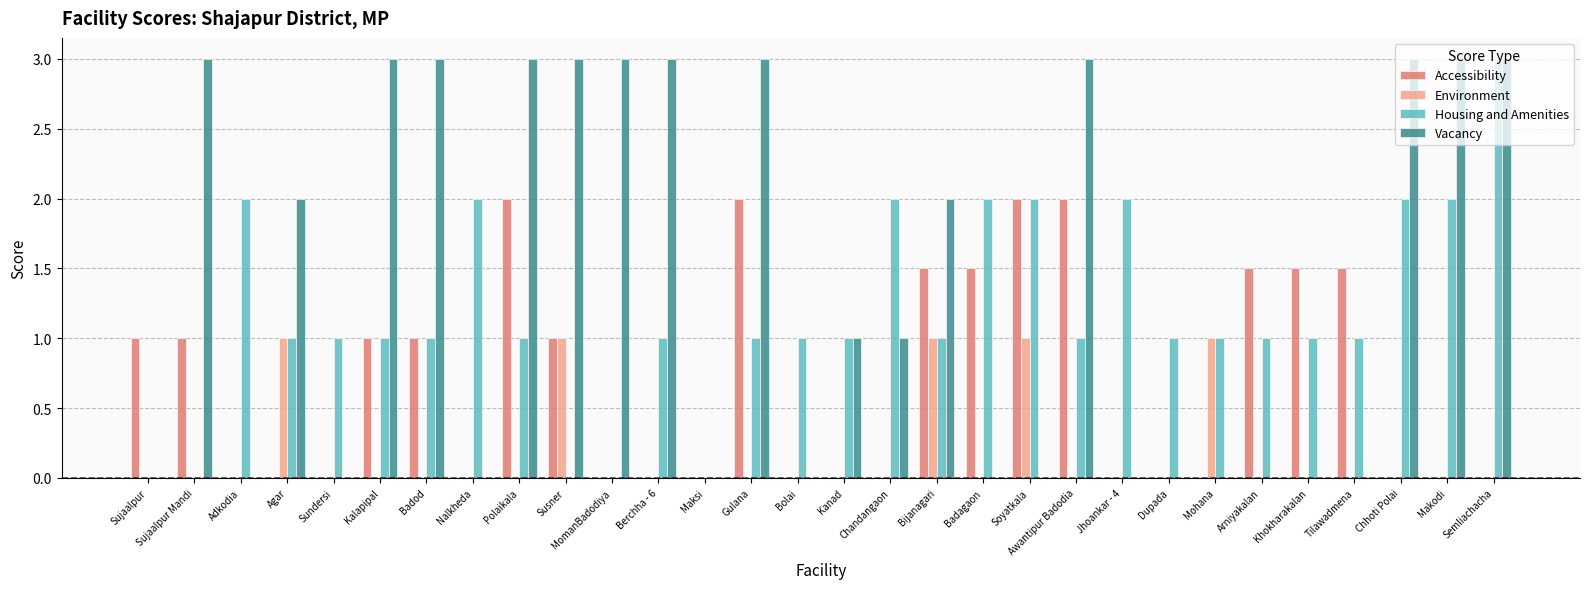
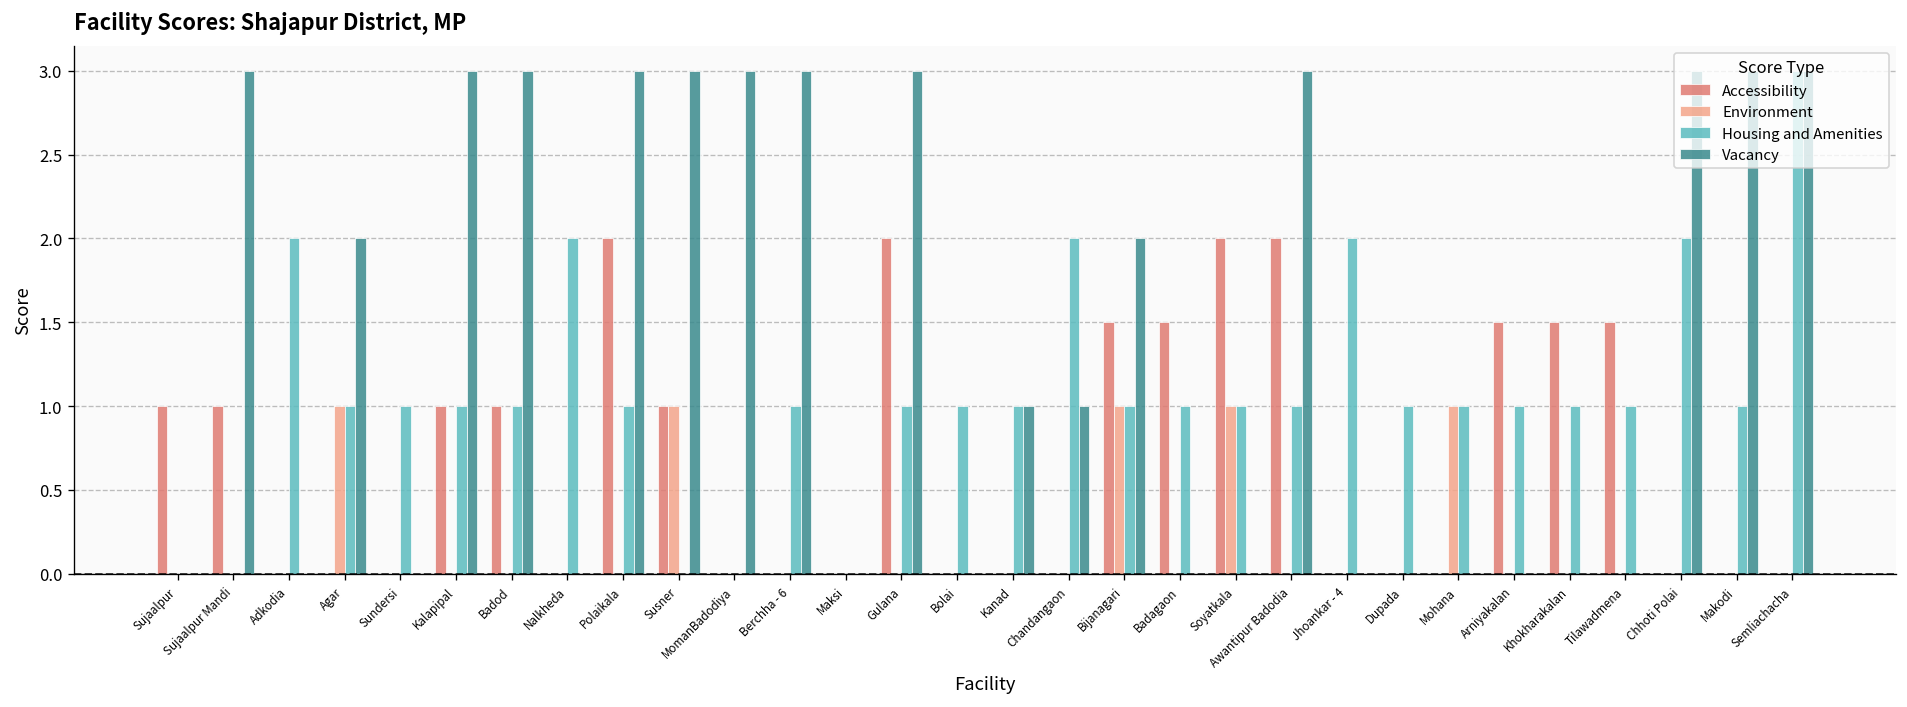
Housing and Amenities, Badagaon: 2 -> 1
Housing and Amenities, Soyatkala: 2 -> 1
Housing and Amenities, Makodi: 2 -> 1
